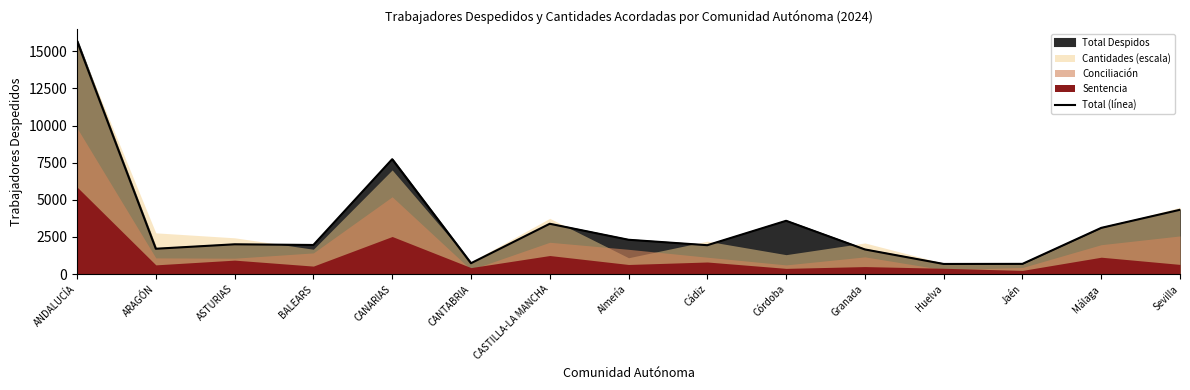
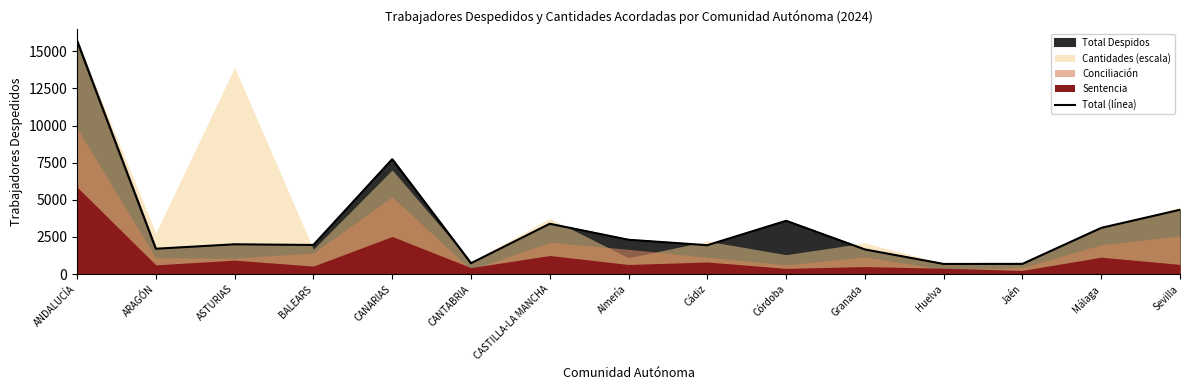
Cantidades (escala), ASTURIAS: 2400 -> 13900
